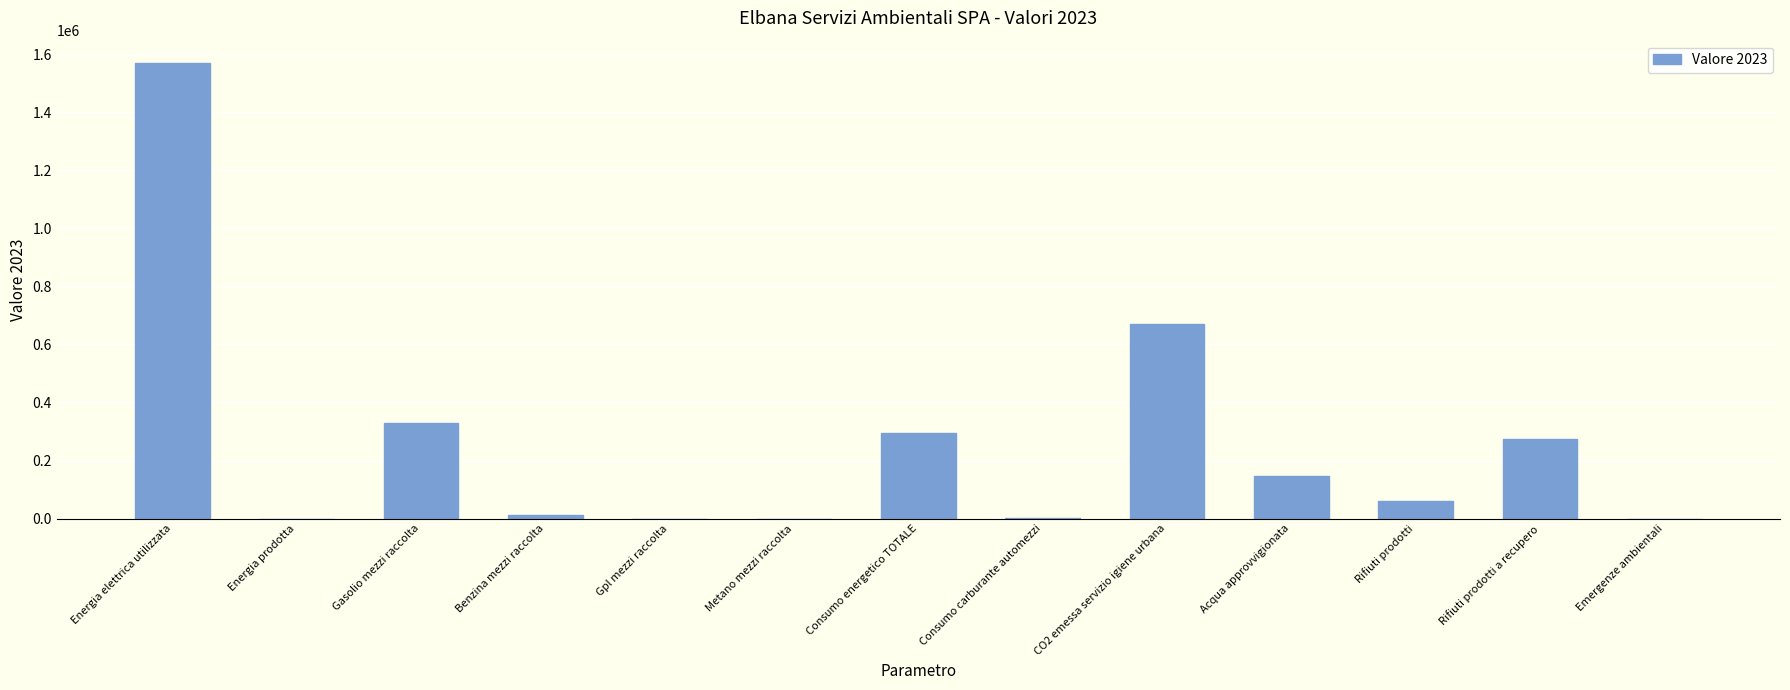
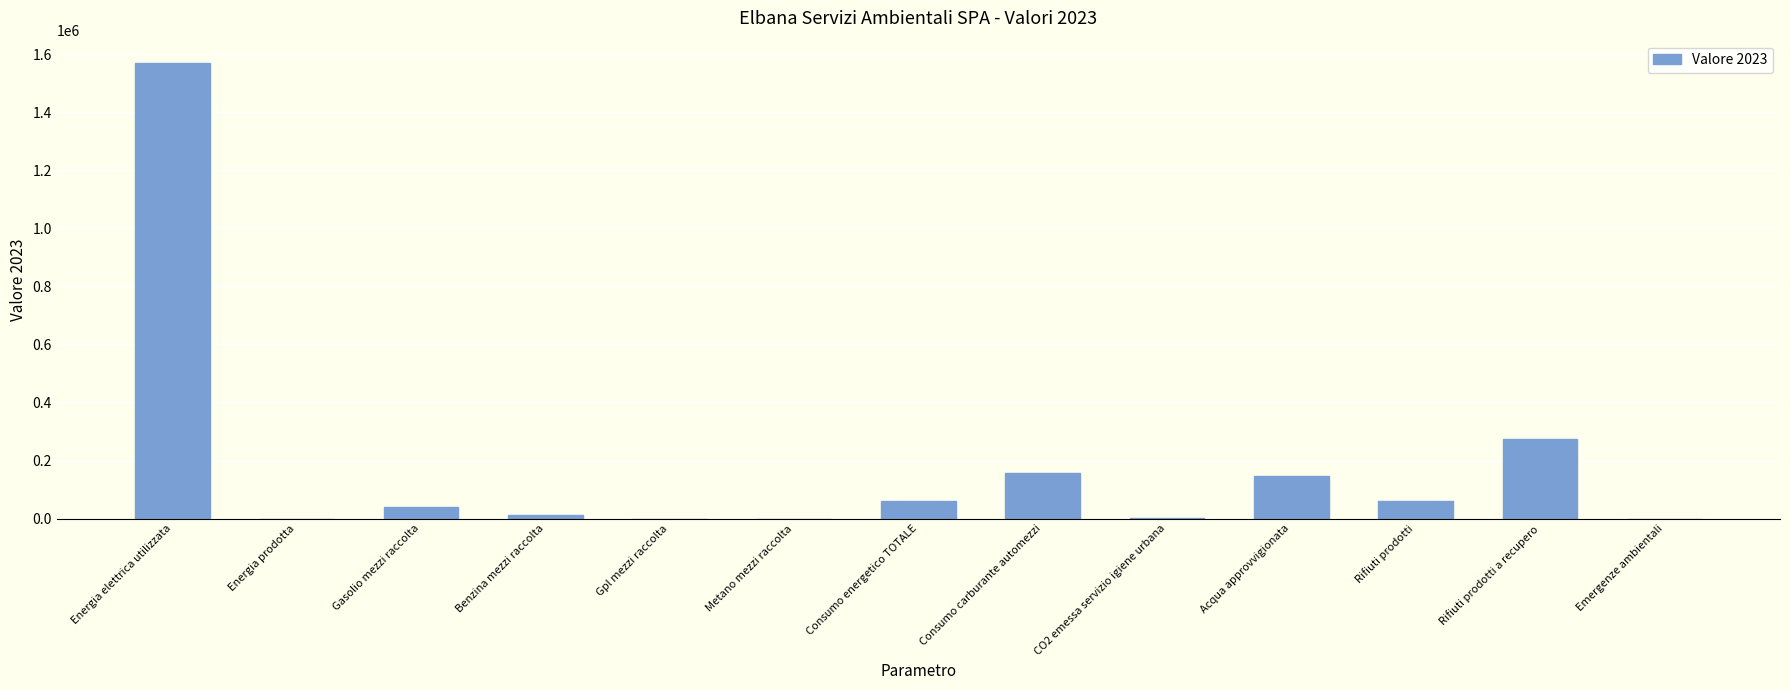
Gasolio mezzi raccolta: 330000 -> 40000
Consumo energetico TOTALE: 290000 -> 60000
Consumo carburante automezzi: 0 -> 160000
CO2 emessa servizio igiene urbana: 670000 -> 0
